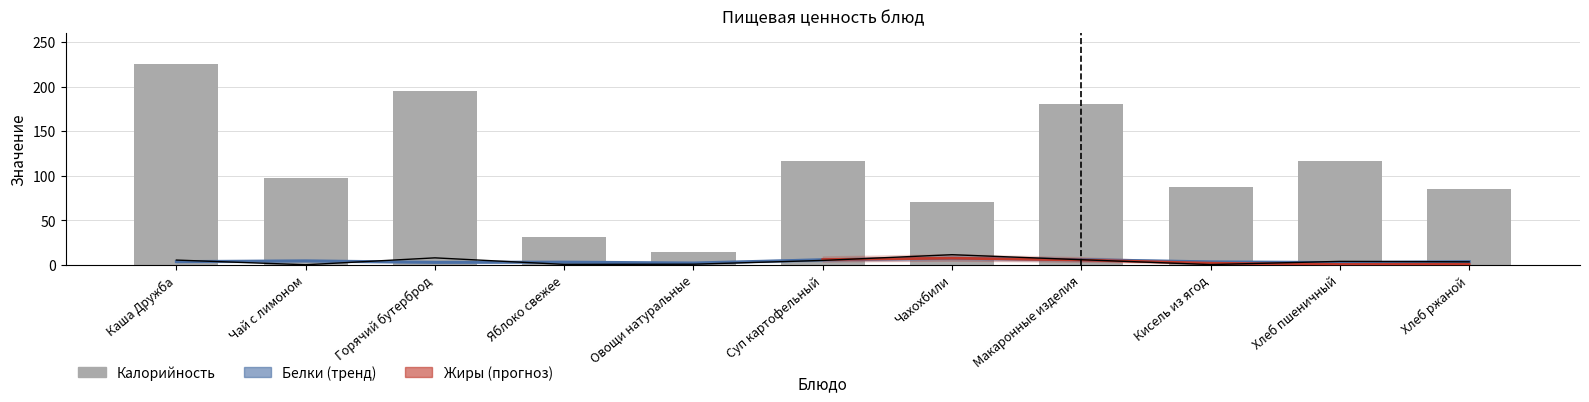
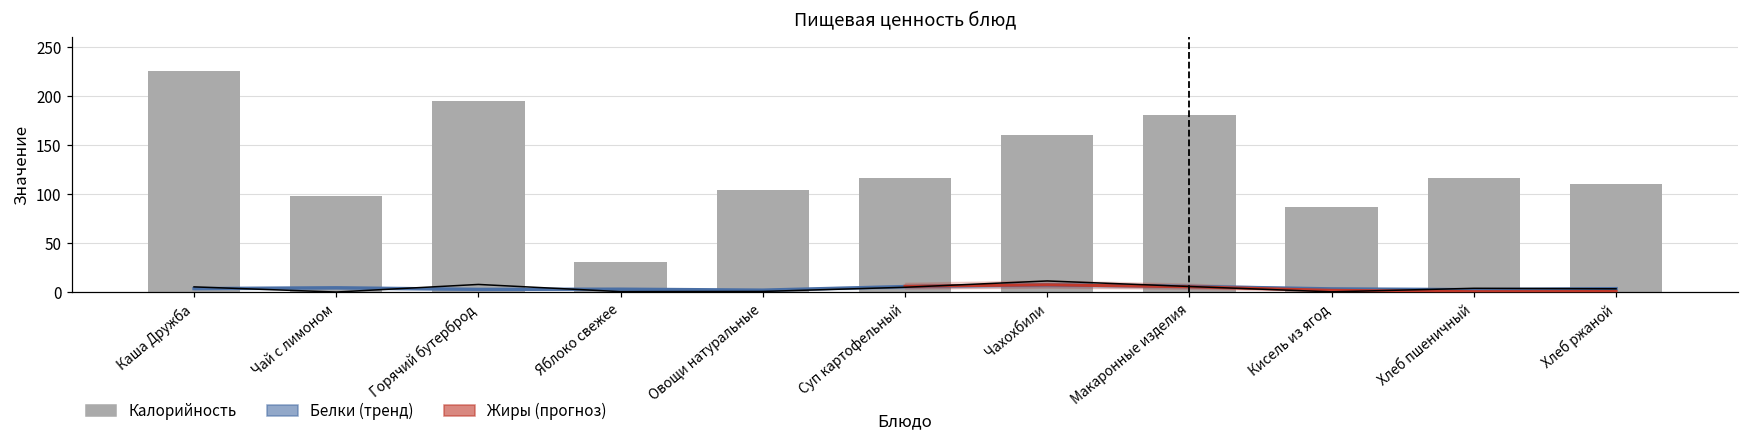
Калорийность, Овощи натуральные: 10 -> 100
Калорийность, Чахохбили: 70 -> 160
Калорийность, Хлеб ржаной: 90 -> 110
